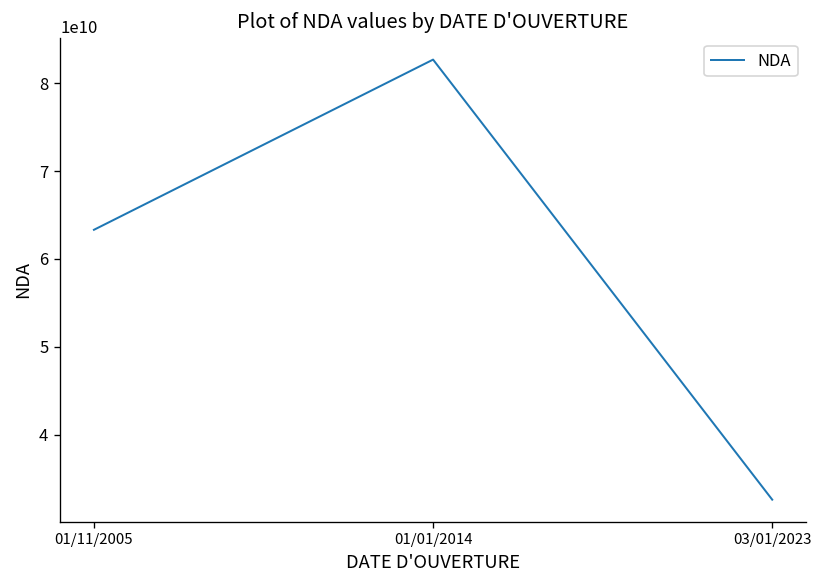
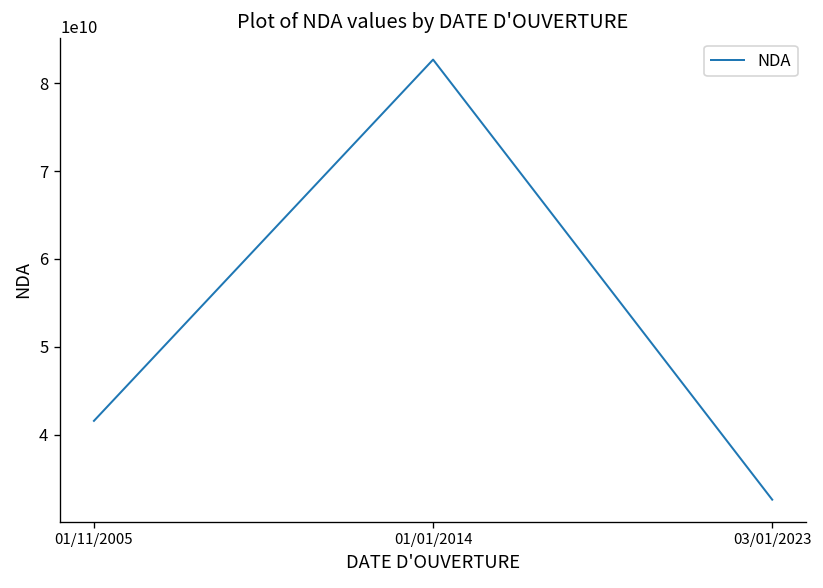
01/11/2005: 63000000000 -> 42000000000
